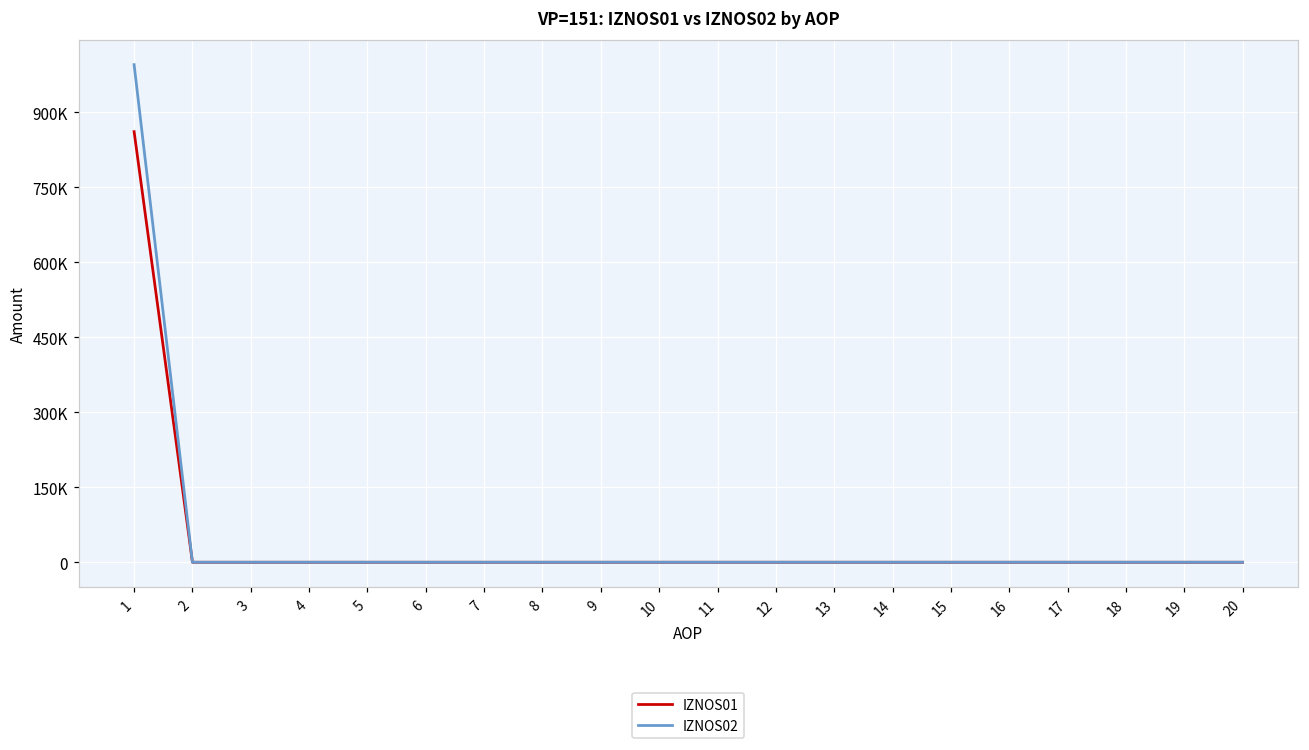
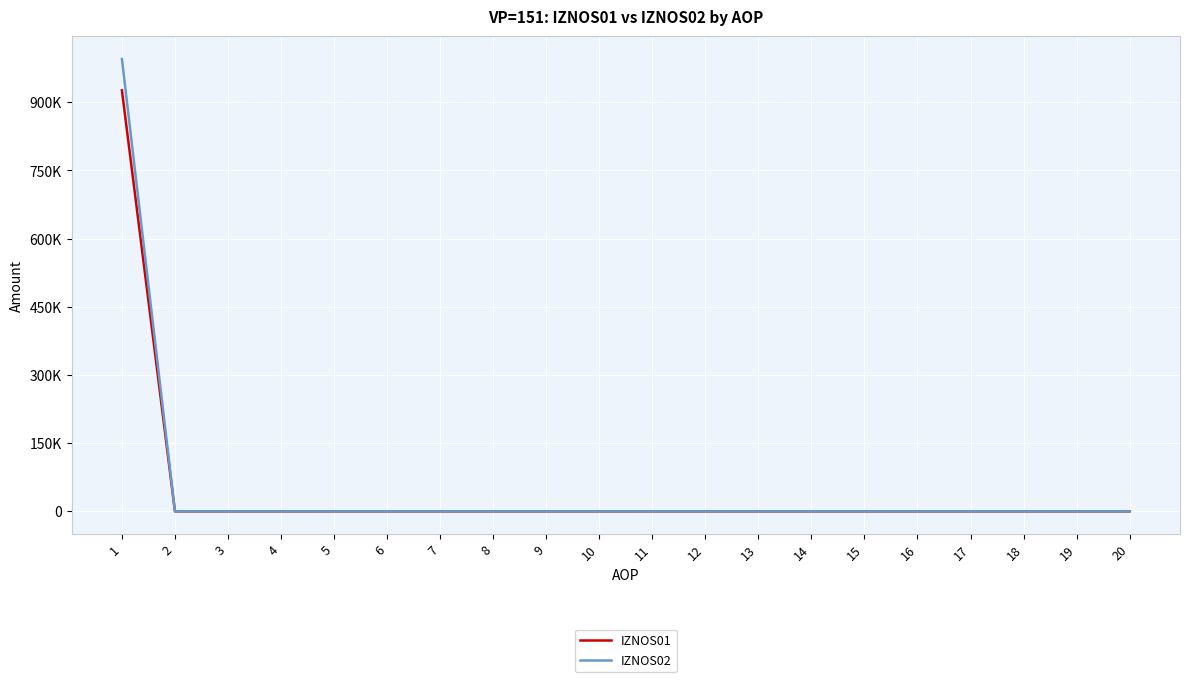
IZNOS01, 1: 860000 -> 930000
